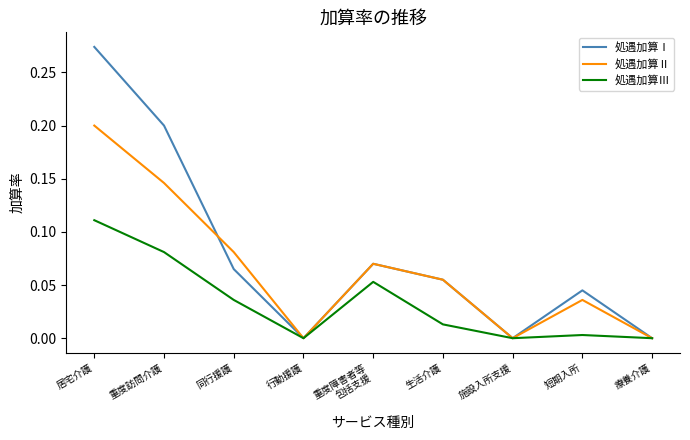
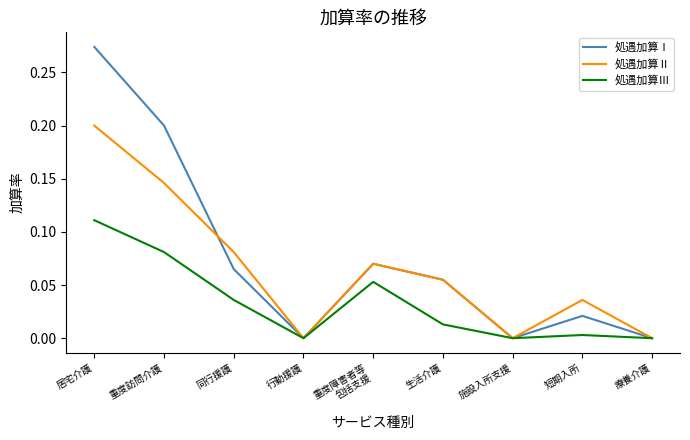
処遇加算Ⅰ, 短期入所: 0.045 -> 0.021
